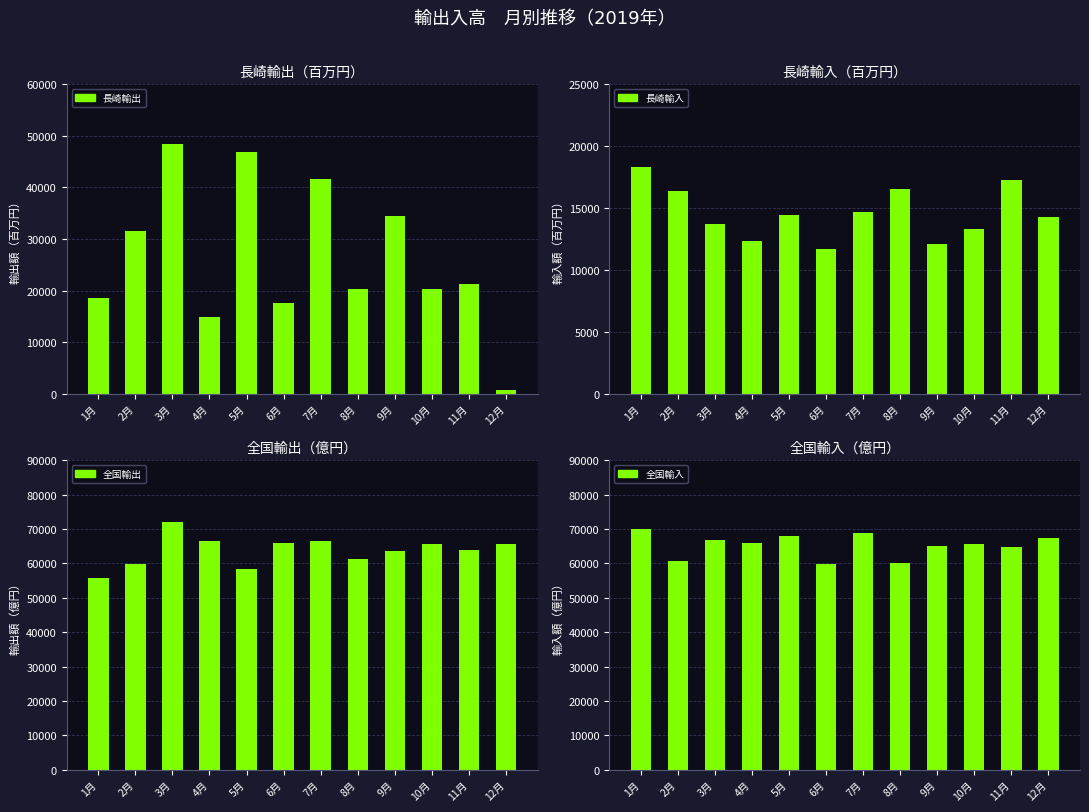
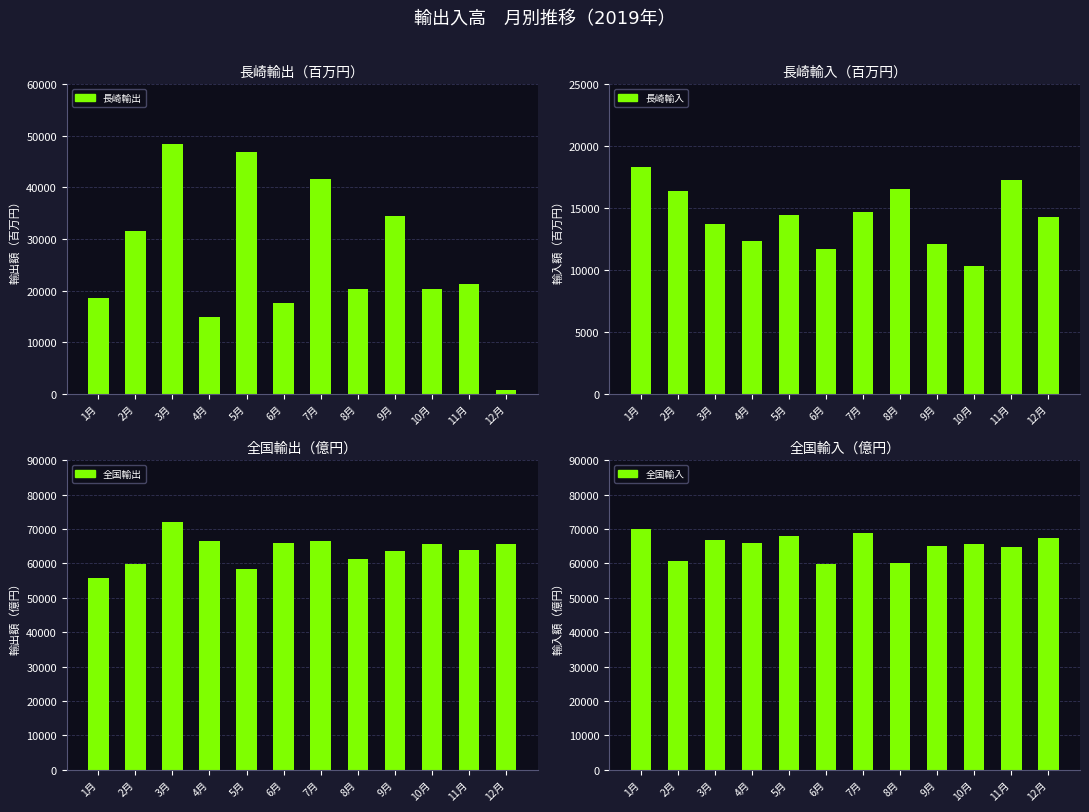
長崎輸入（百万円）, 10月: 13300 -> 10300
